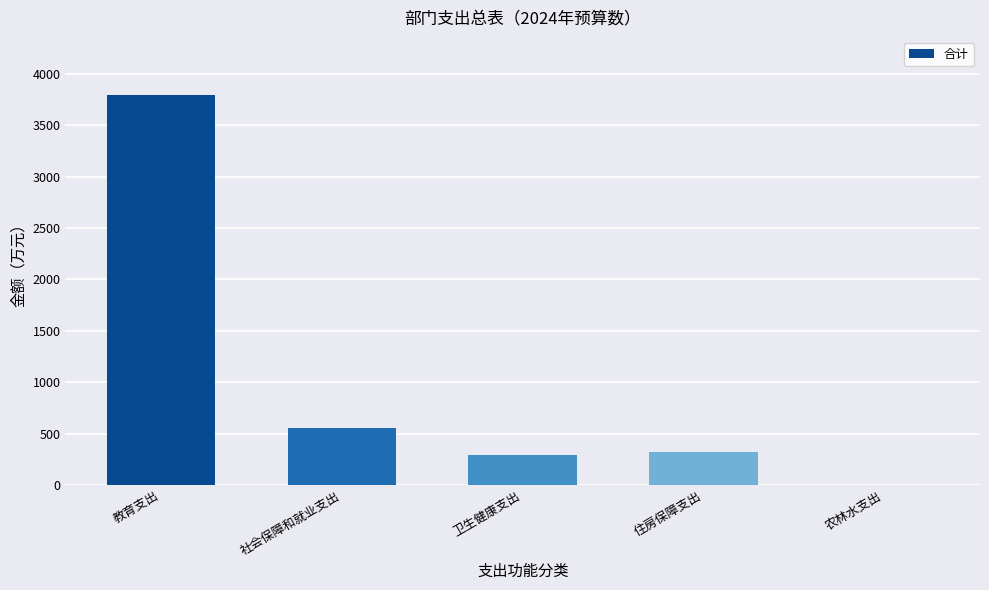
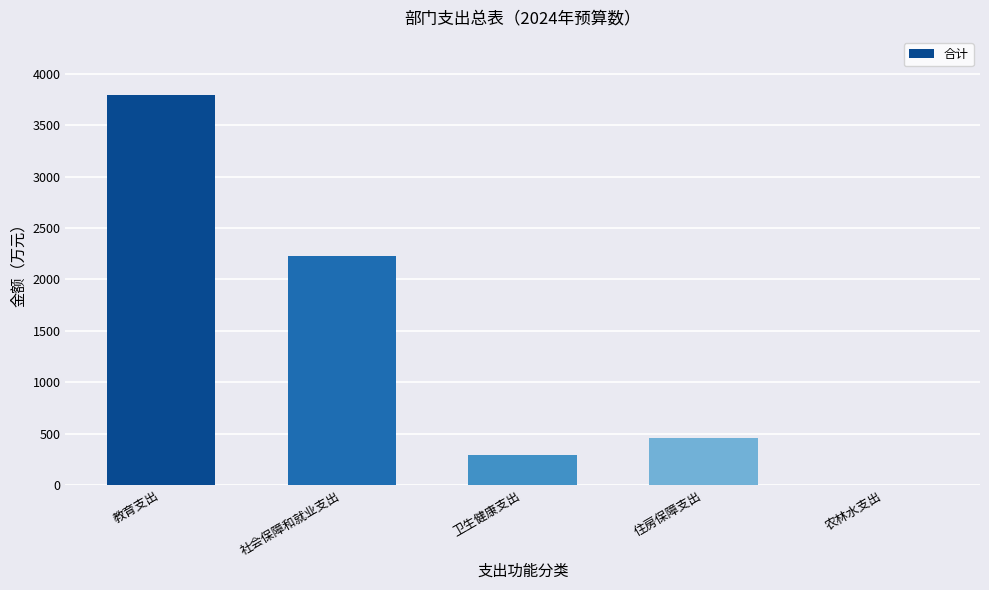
社会保障和就业支出: 560 -> 2230
住房保障支出: 320 -> 460
